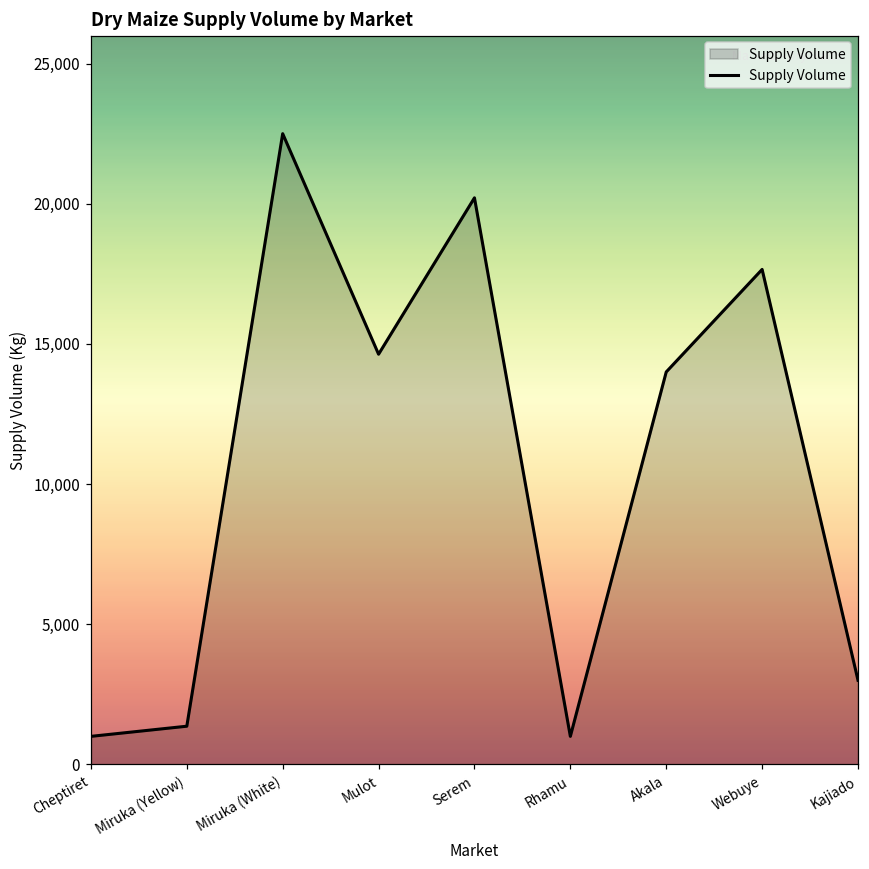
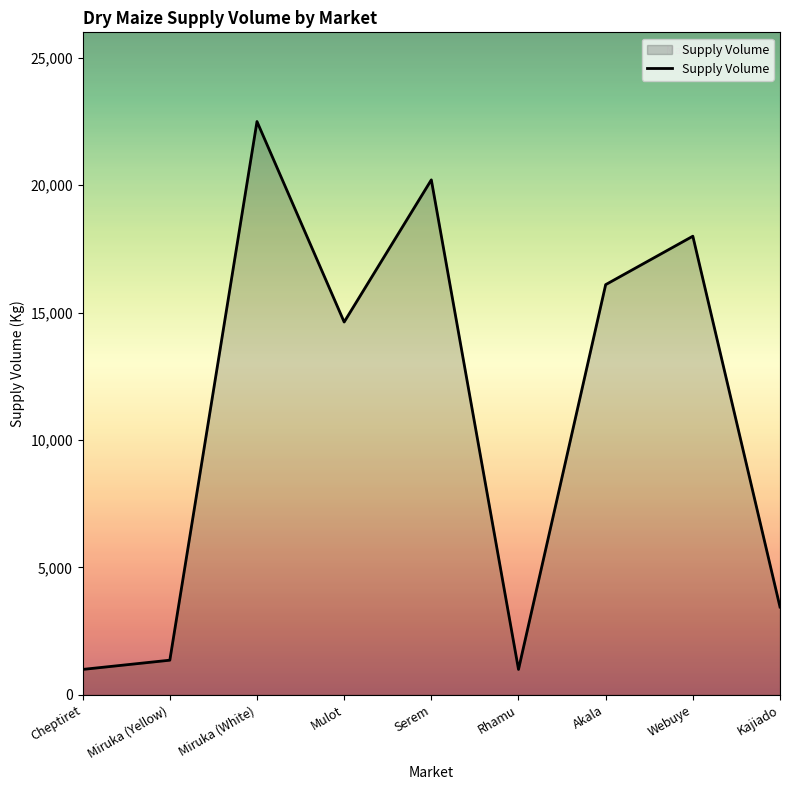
Akala: 14,000 -> 16,100
Webuye: 17,700 -> 18,000
Kajiado: 3,000 -> 3,400
